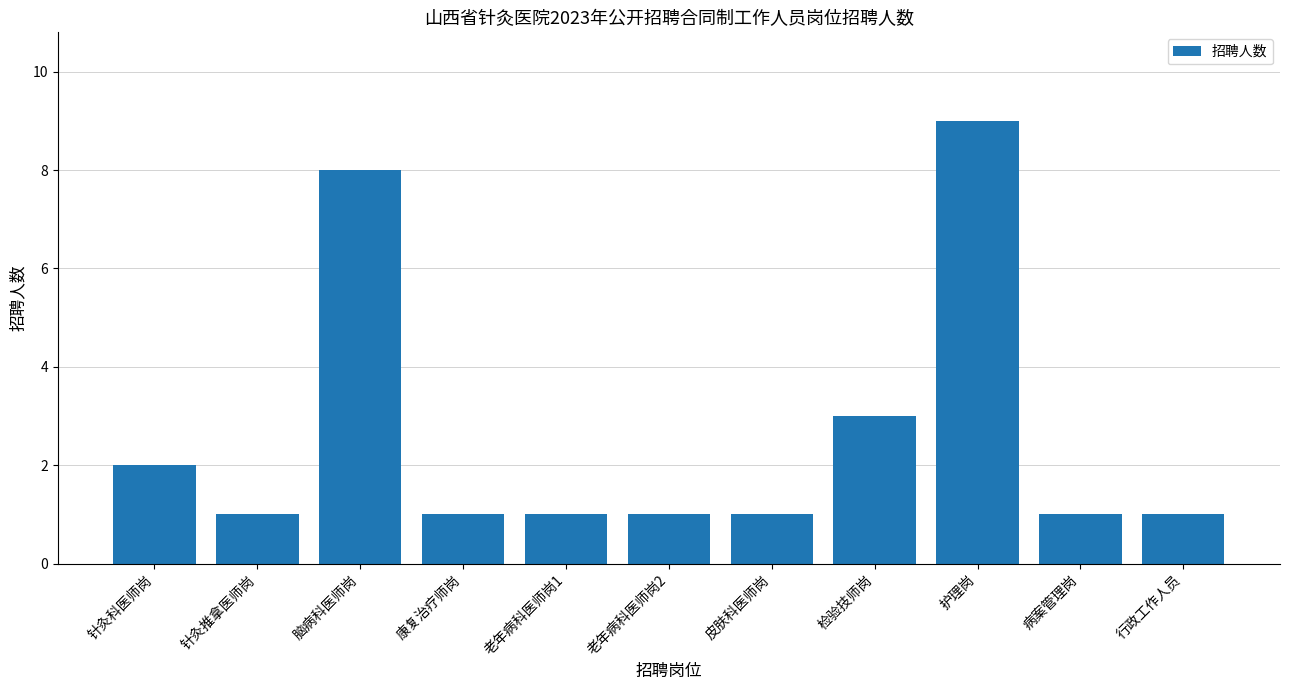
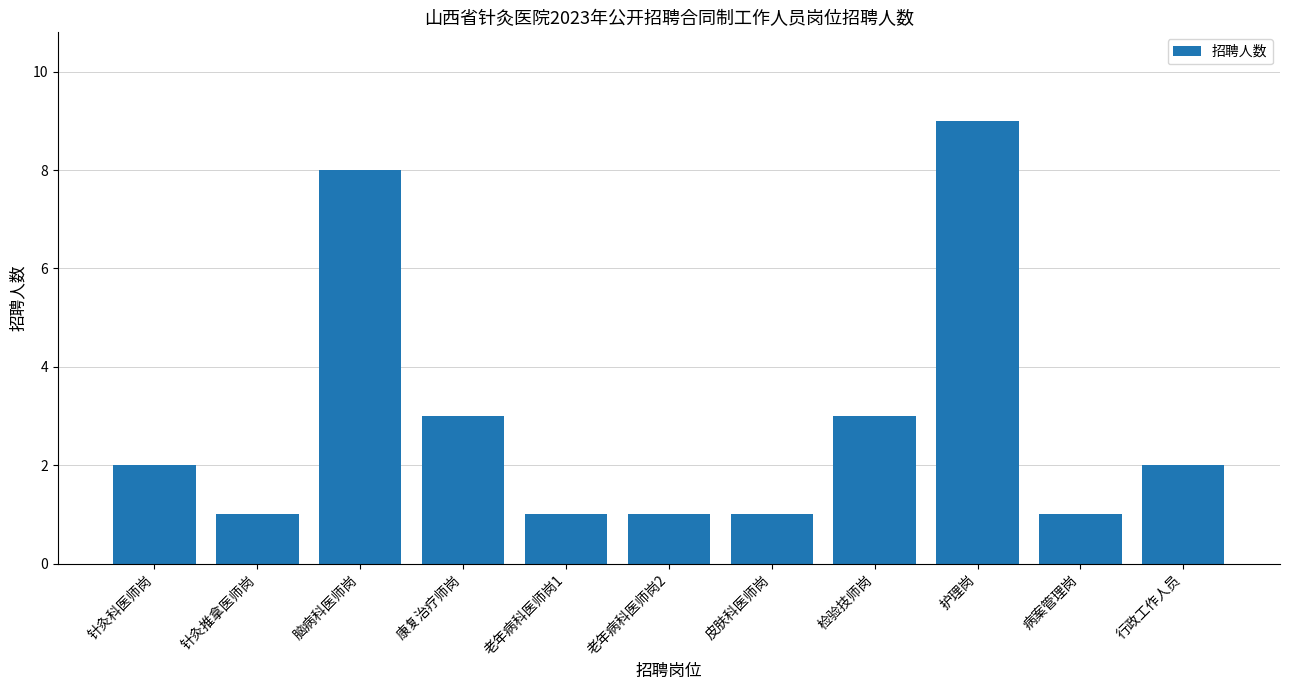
康复治疗师岗: 1 -> 3
行政工作人员: 1 -> 2
